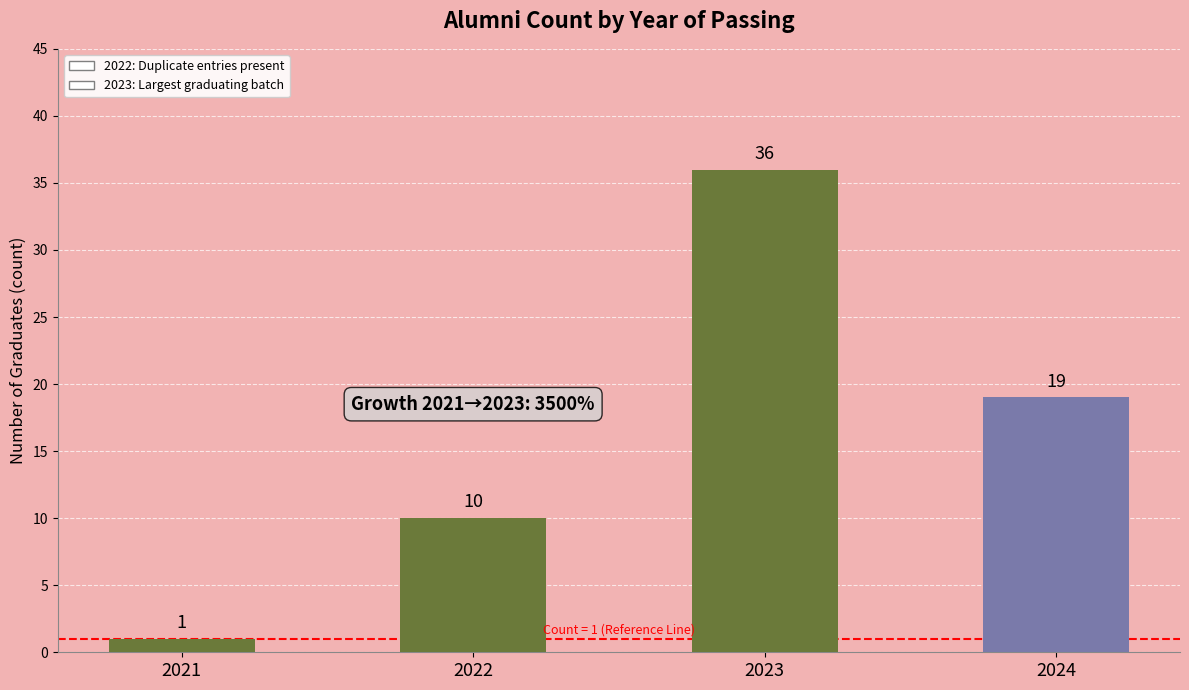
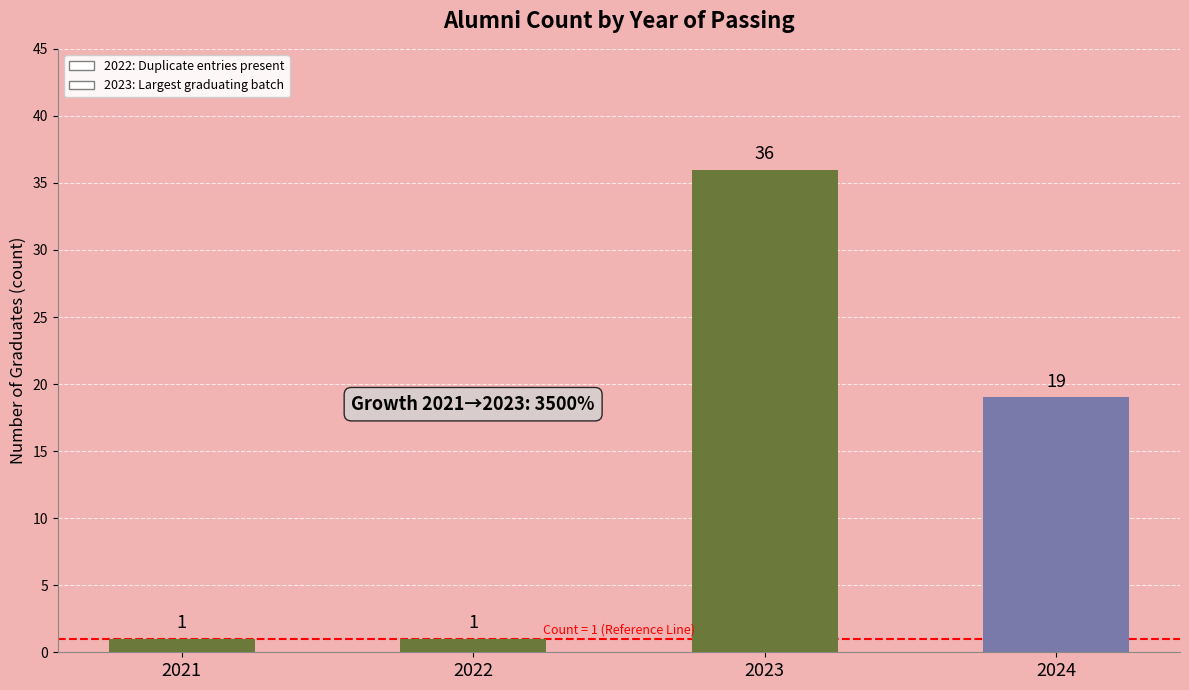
2022: 10 -> 1
